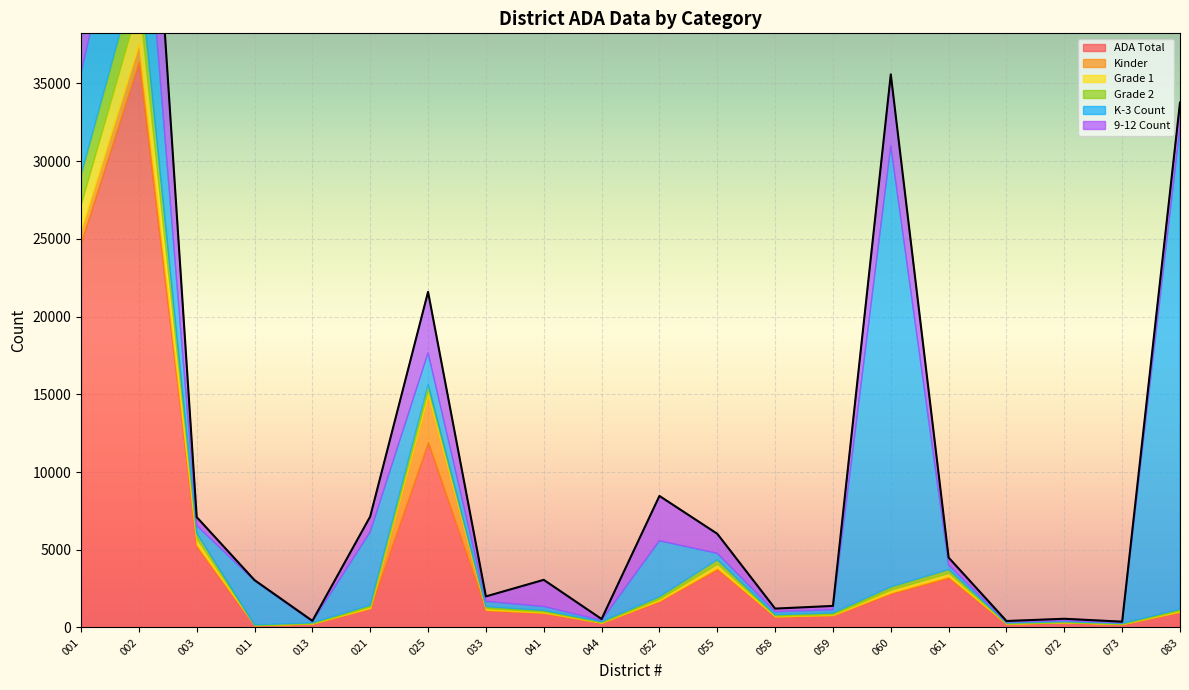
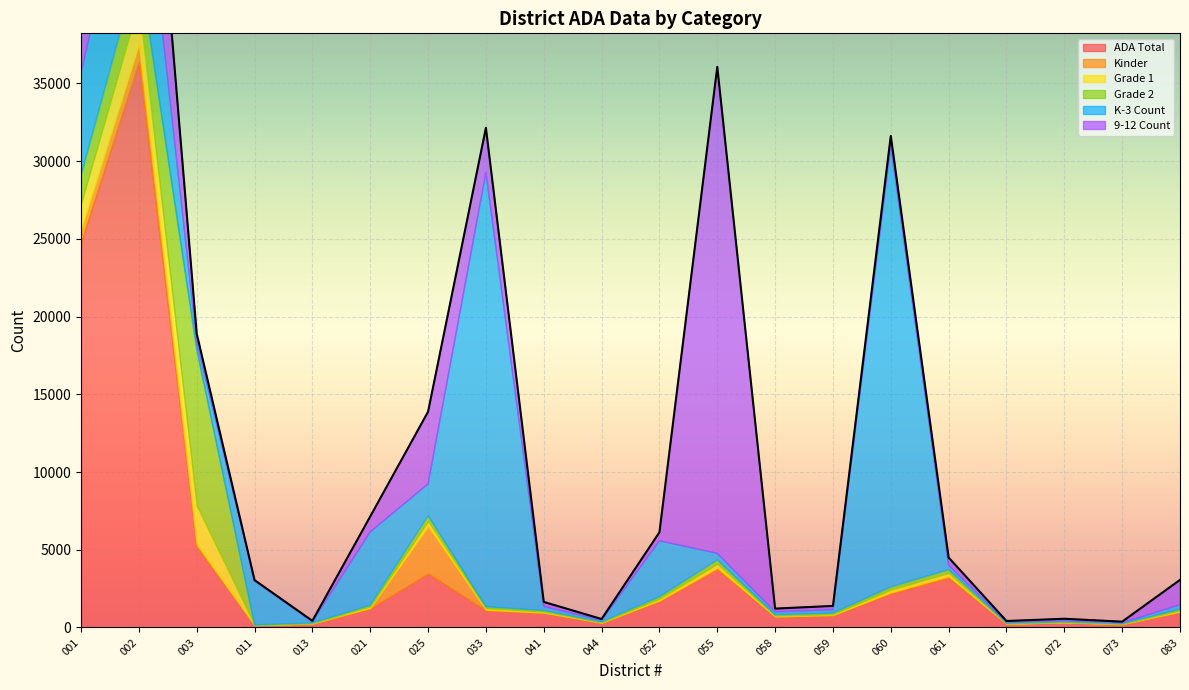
Grade 1, 003: 400 -> 2500
Grade 2, 003: 400 -> 10000
ADA Total, 025: 11900 -> 3500
9-12 Count, 025: 3900 -> 4600
K-3 Count, 033: 300 -> 27900
9-12 Count, 033: 300 -> 2900
9-12 Count, 041: 1700 -> 300
9-12 Count, 052: 2900 -> 500
9-12 Count, 055: 1300 -> 31300
9-12 Count, 060: 4600 -> 600
K-3 Count, 083: 31000 -> 300
